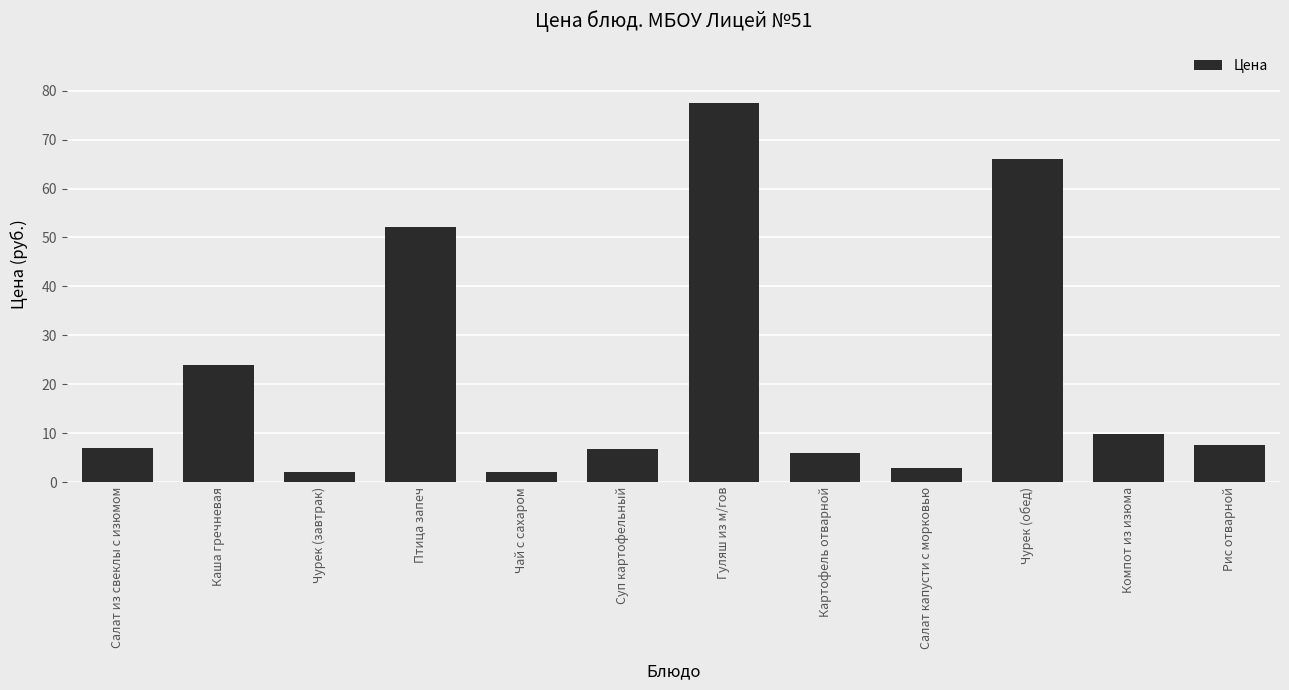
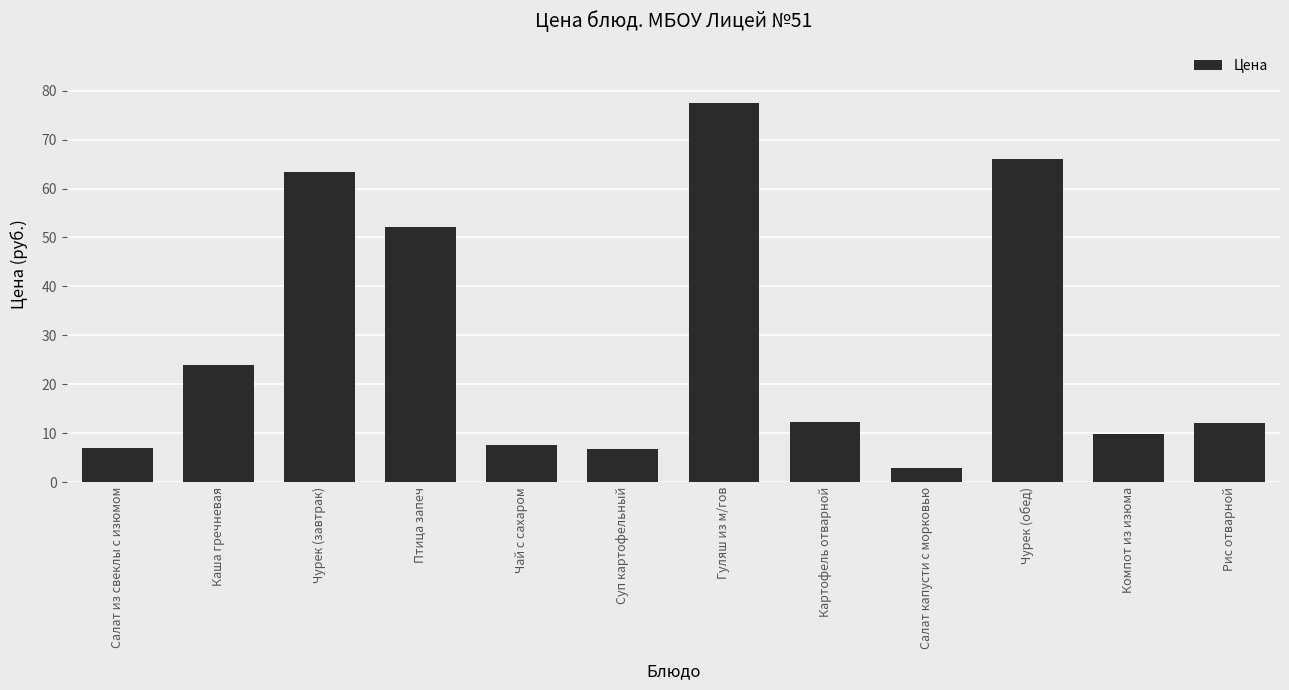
Чурек (завтрак): 2 -> 63
Чай с сахаром: 2 -> 8
Картофель отварной: 6 -> 12
Рис отварной: 8 -> 12
